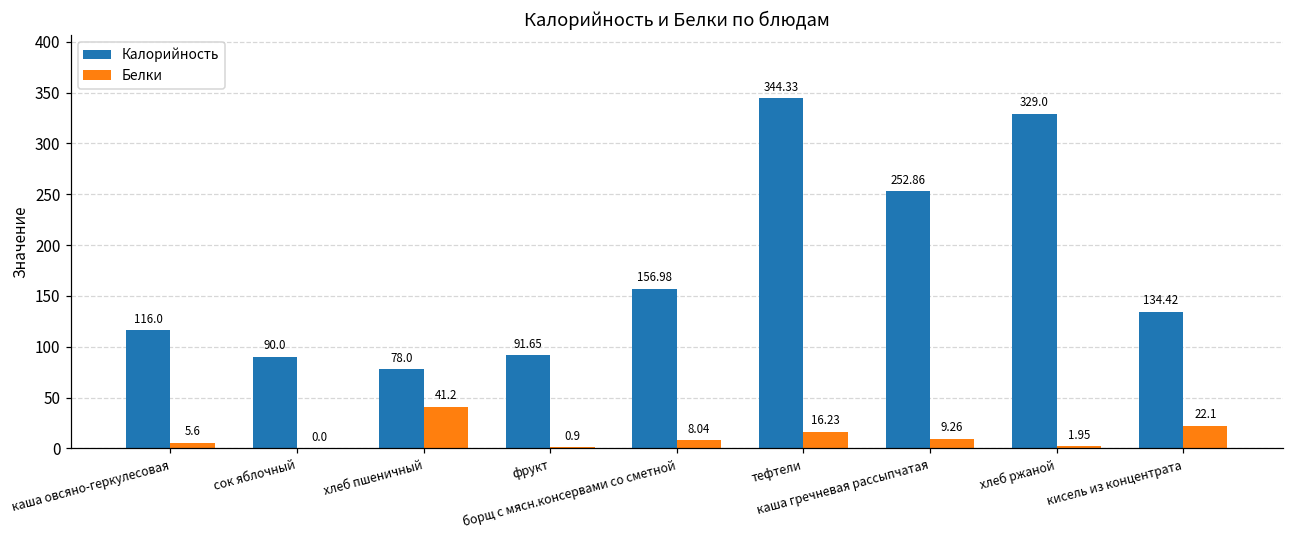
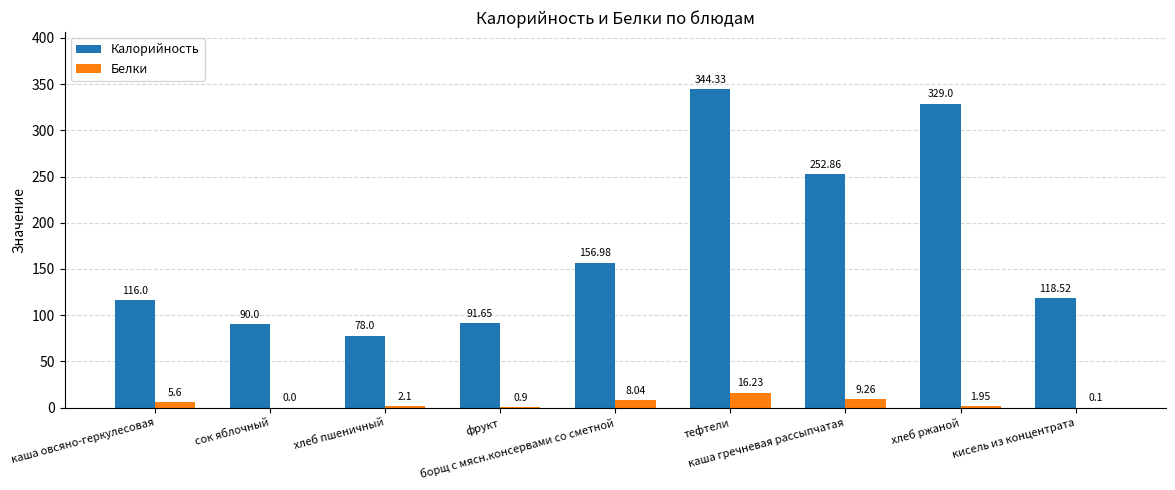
Белки, хлеб пшеничный: 41.2 -> 2.1
Калорийность, кисель из концентрата: 134.42 -> 118.52
Белки, кисель из концентрата: 22.1 -> 0.1
